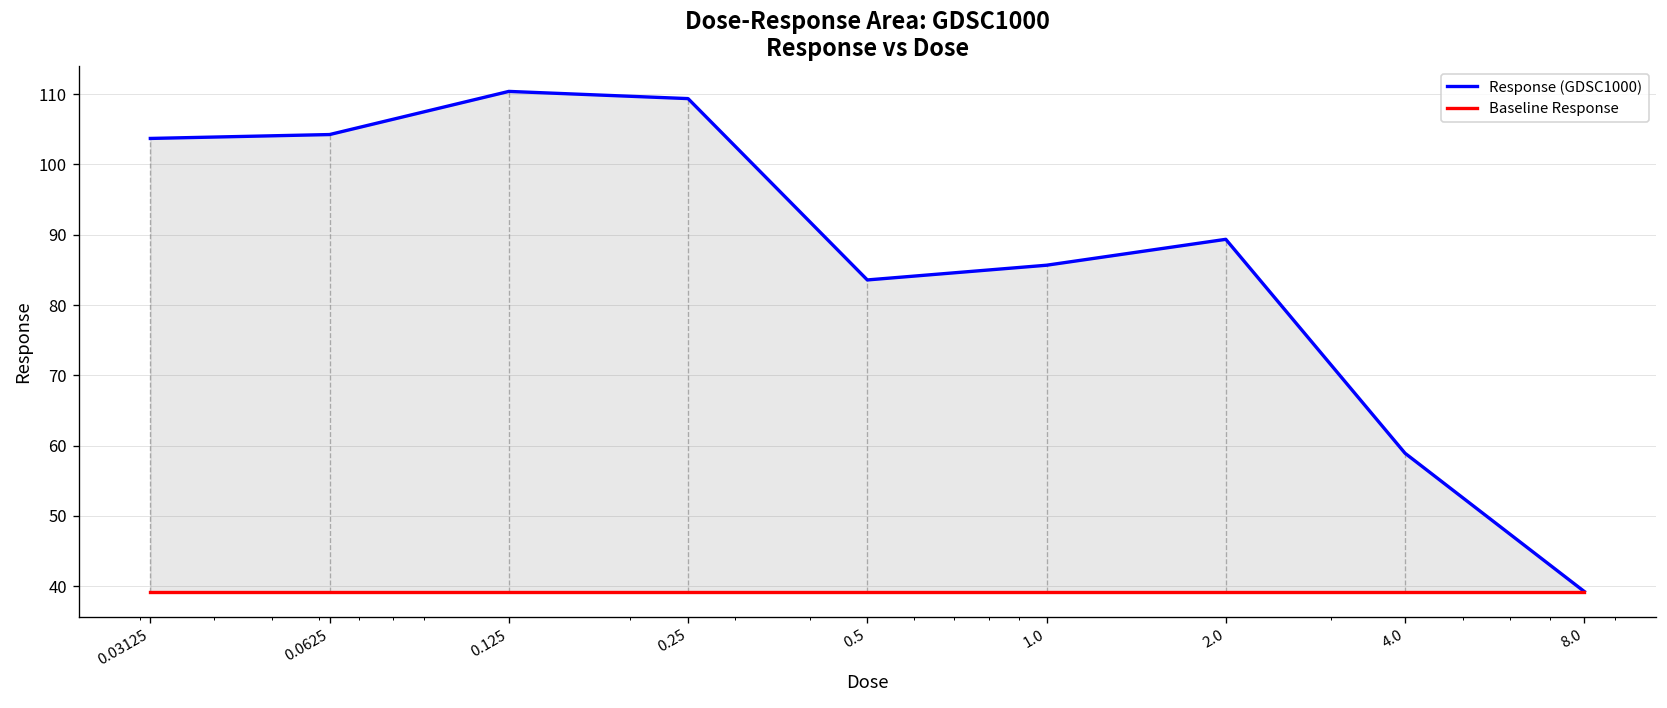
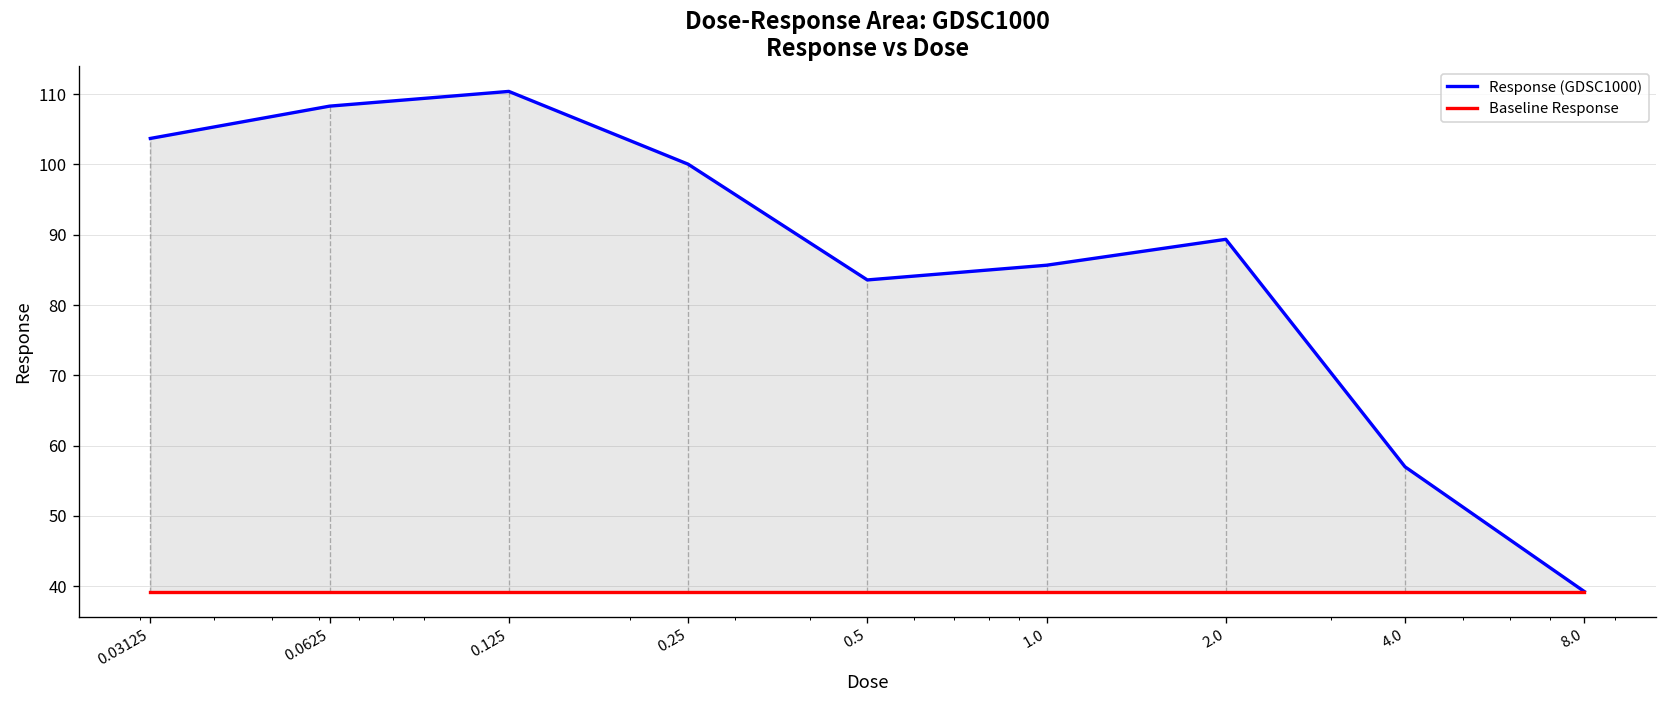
Response (GDSC1000), 0.0625: 104 -> 108
Response (GDSC1000), 0.25: 109 -> 100
Response (GDSC1000), 4.0: 59 -> 57
